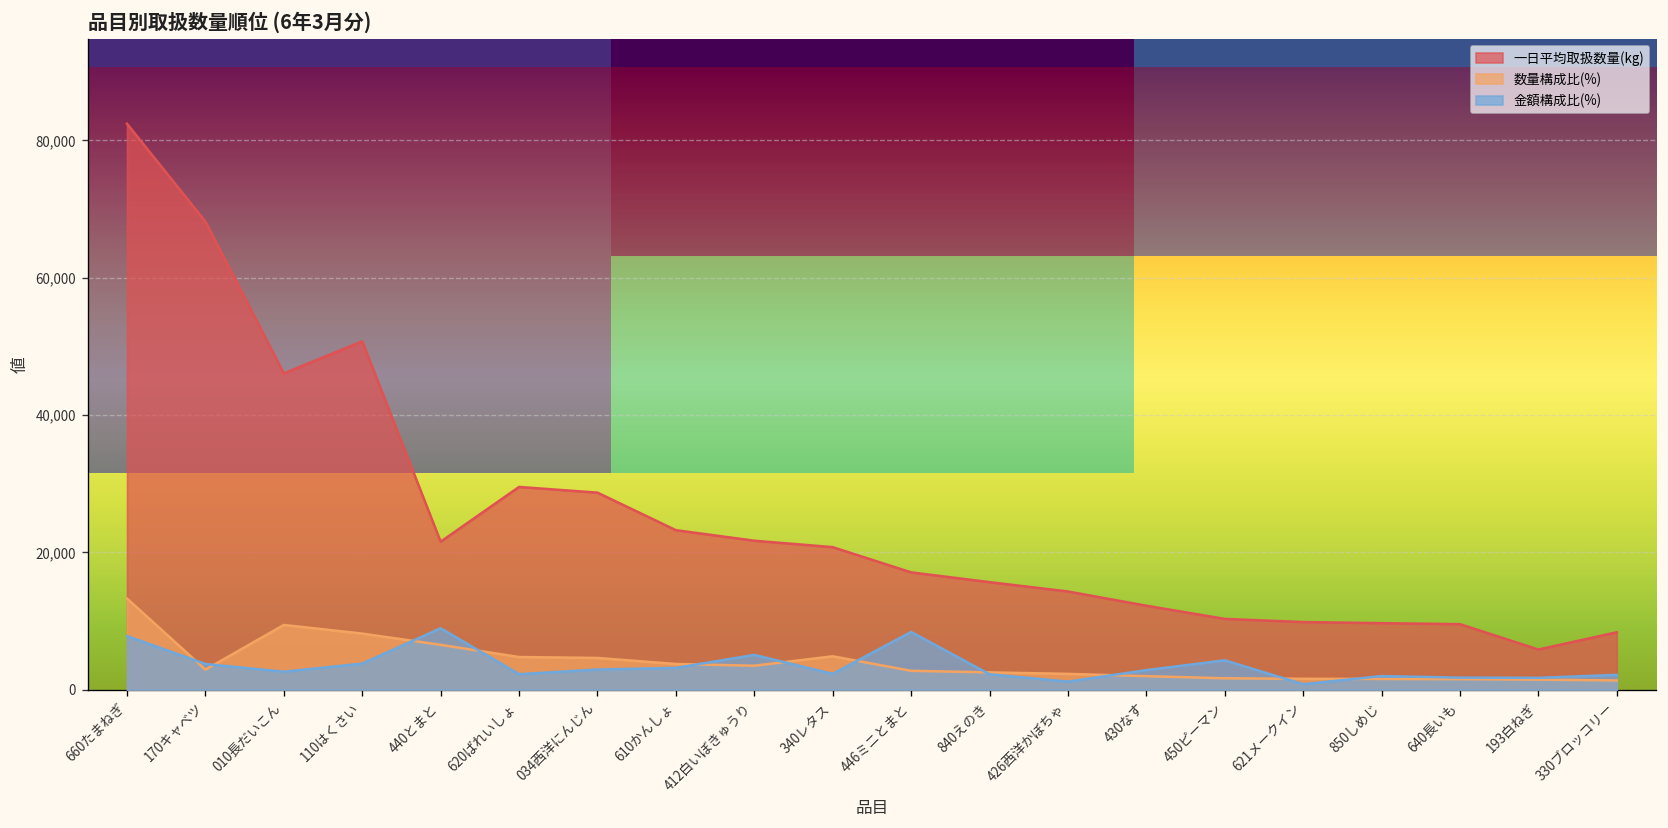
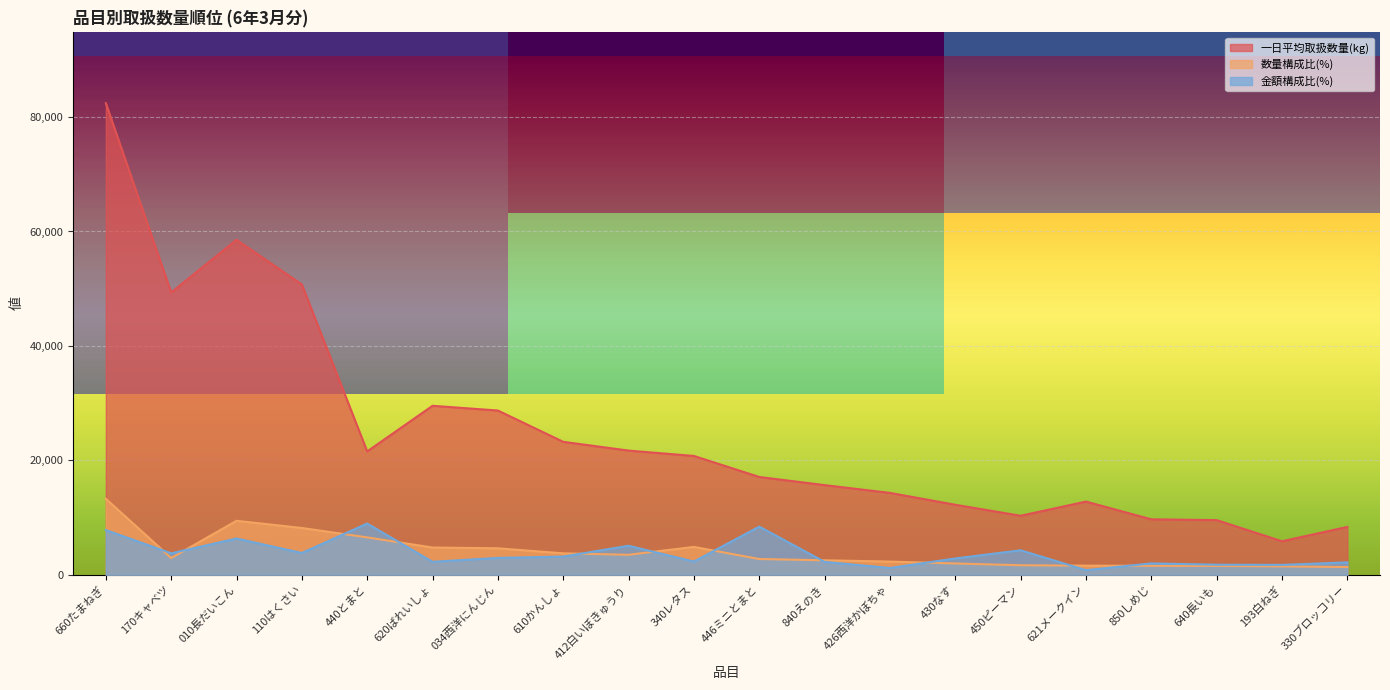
一日平均取扱数量(kg), 170キャベツ: 68,000 -> 49,000
一日平均取扱数量(kg), 010長だいこん: 46,000 -> 59,000
金額構成比(%), 010長だいこん: 3,000 -> 6,000
一日平均取扱数量(kg), 621メークイン: 10,000 -> 13,000
